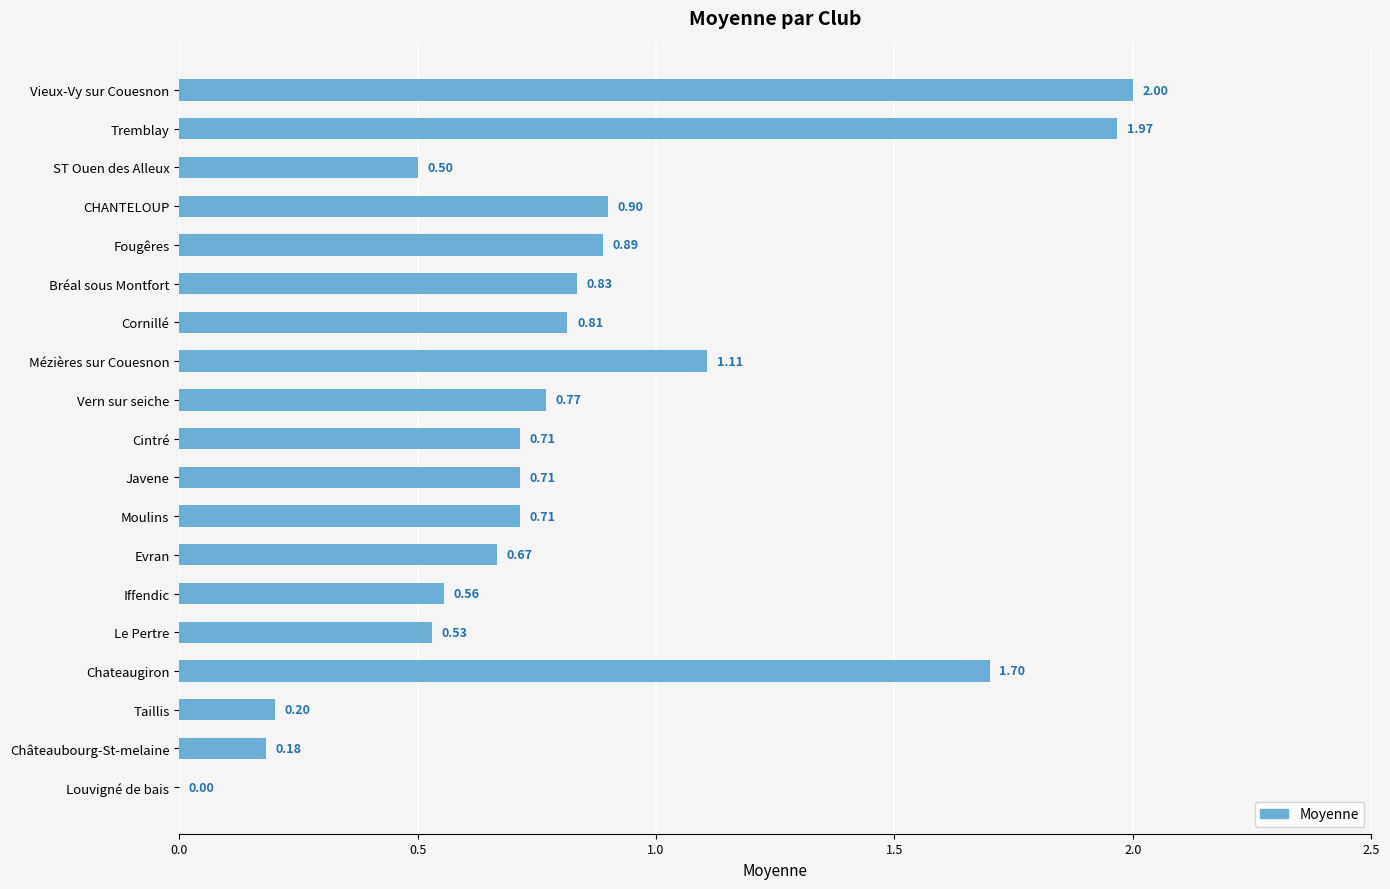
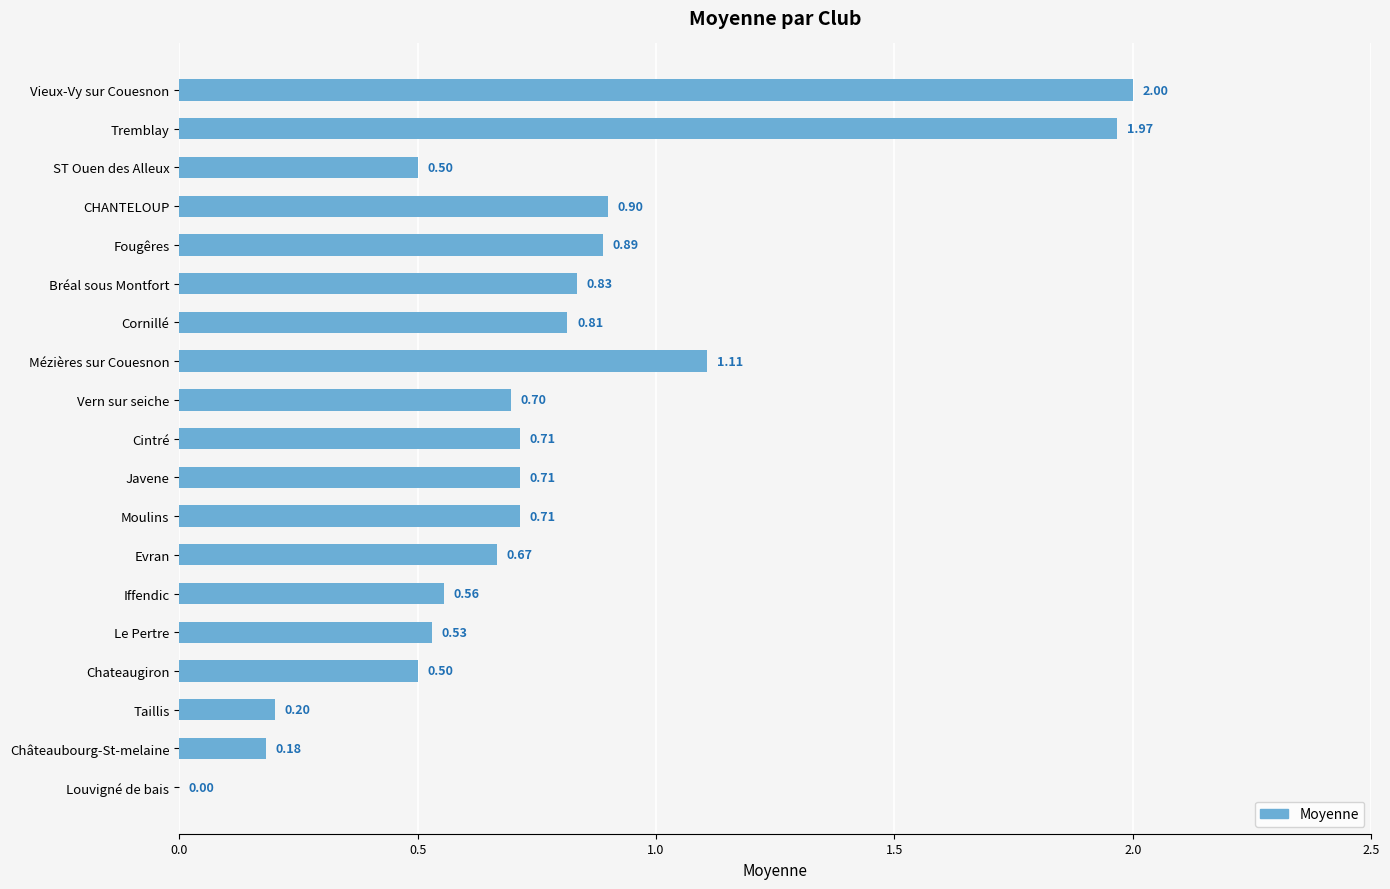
Vern sur seiche: 0.77 -> 0.70
Chateaugiron: 1.70 -> 0.50
